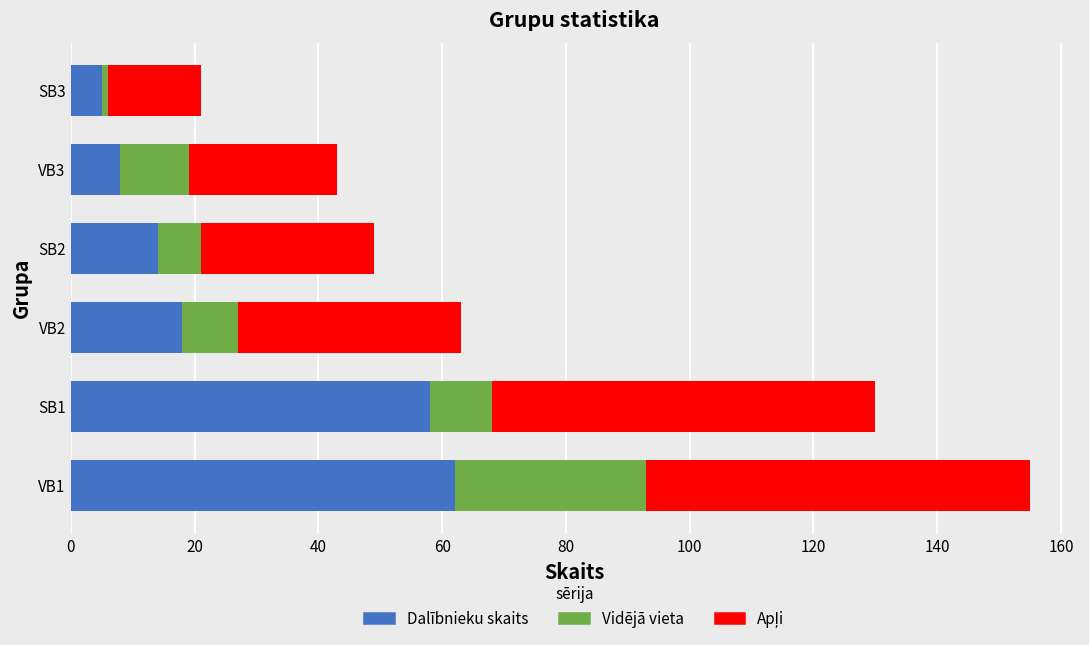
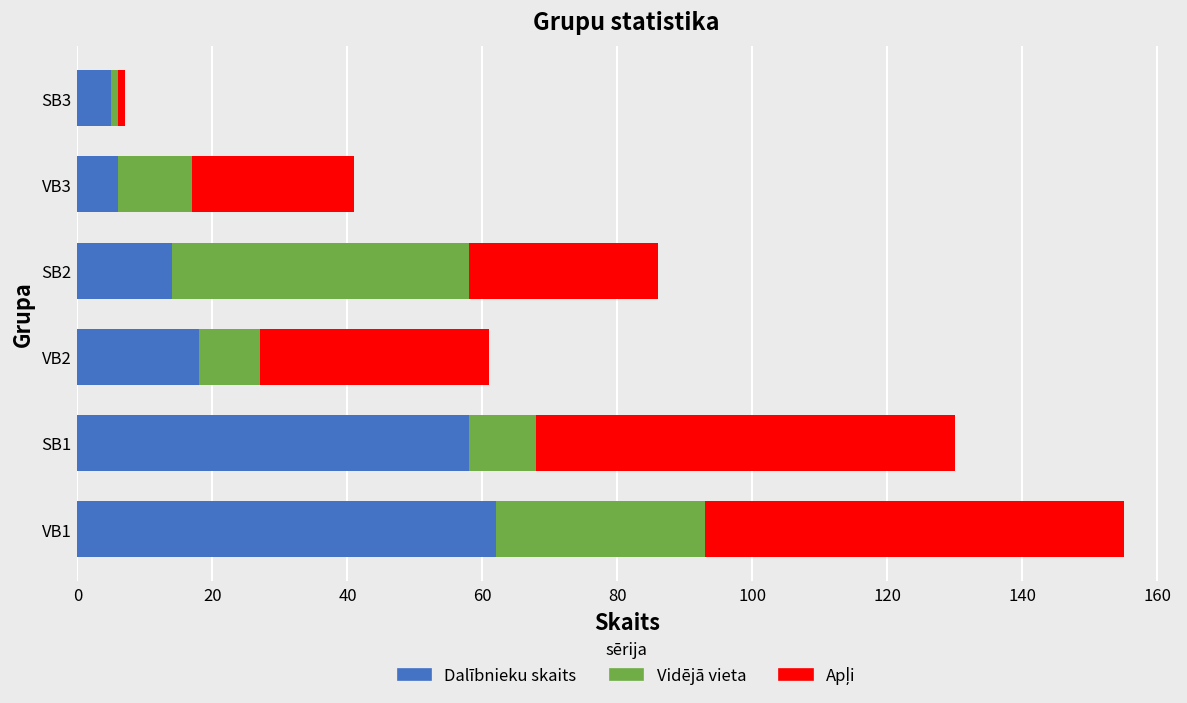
Apļi, SB3: 15 -> 1
Dalībnieku skaits, VB3: 8 -> 6
Vidējā vieta, SB2: 7 -> 44
Apļi, VB2: 36 -> 34
